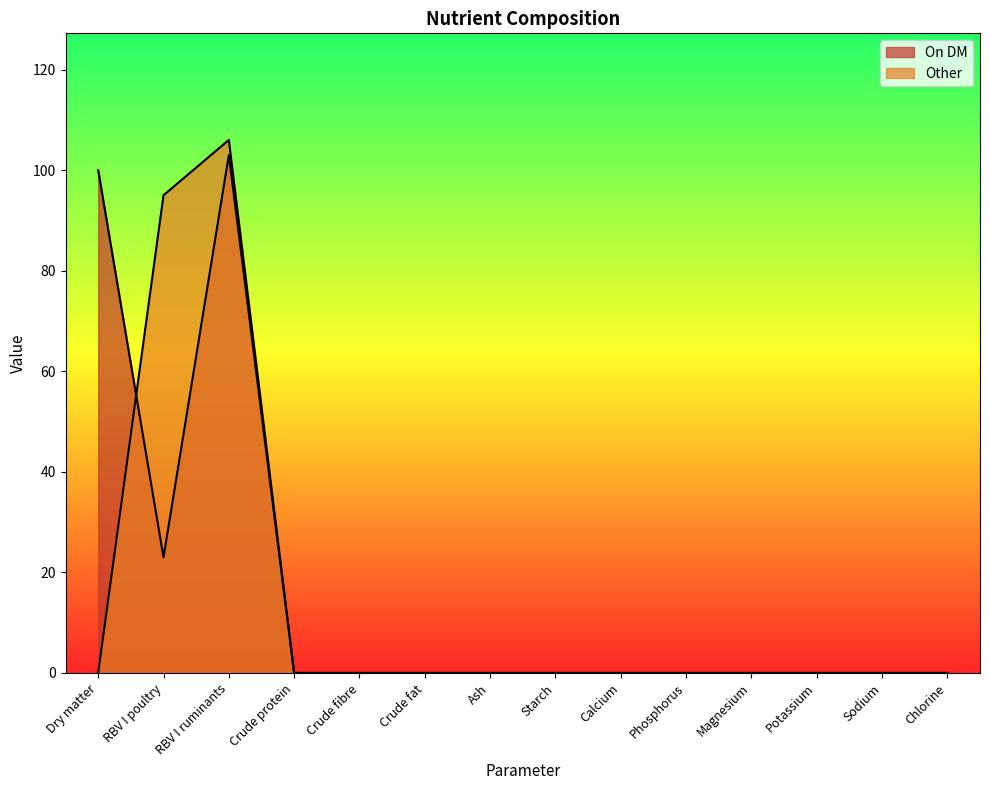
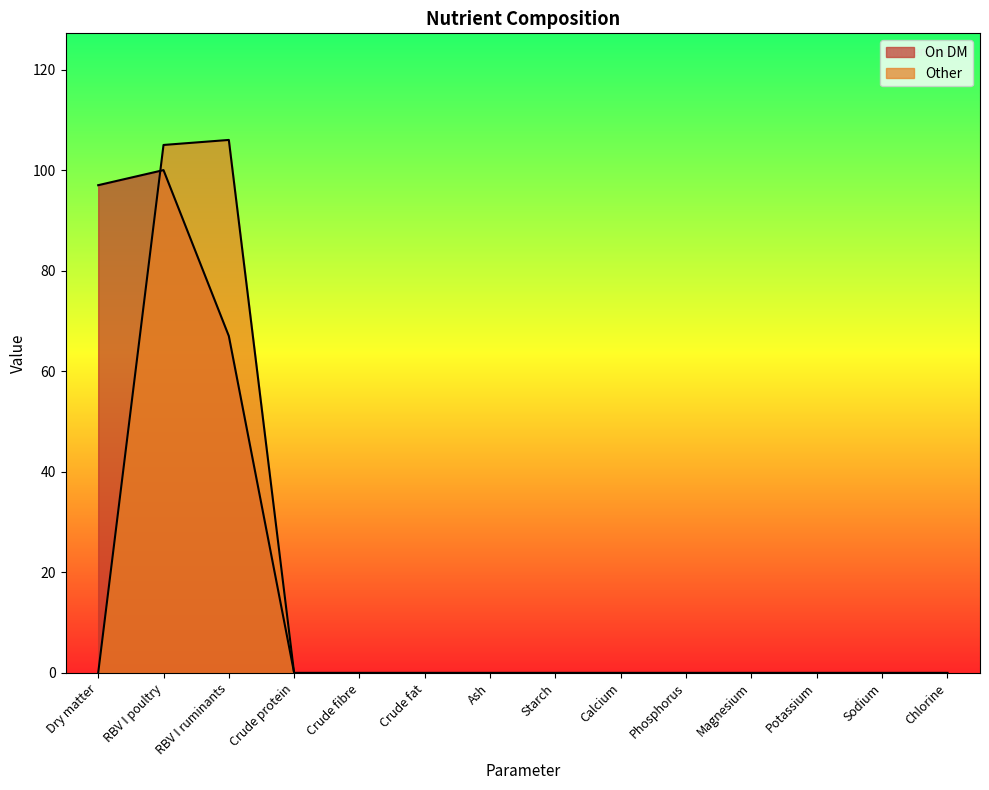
On DM, Dry matter: 100 -> 97
On DM, RBV I poultry: 23 -> 100
Other, RBV I poultry: 95 -> 105
On DM, RBV I ruminants: 103 -> 67
